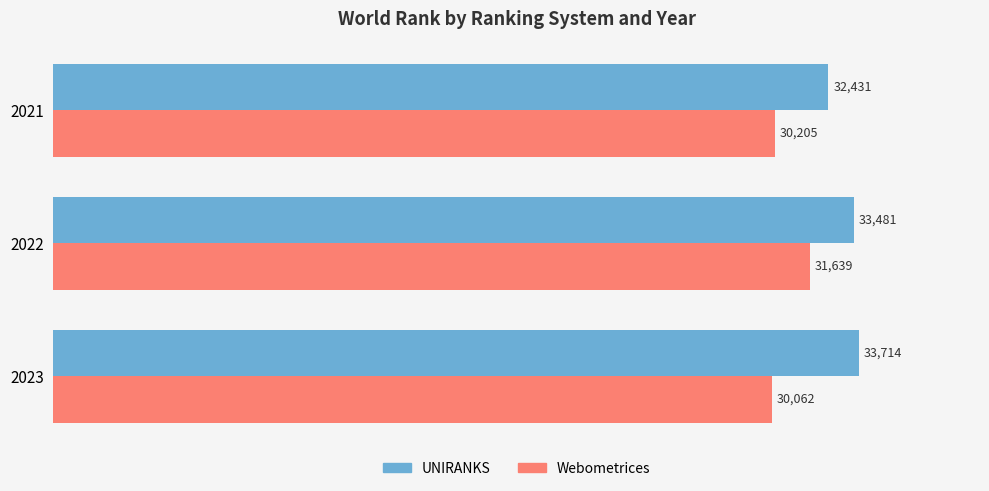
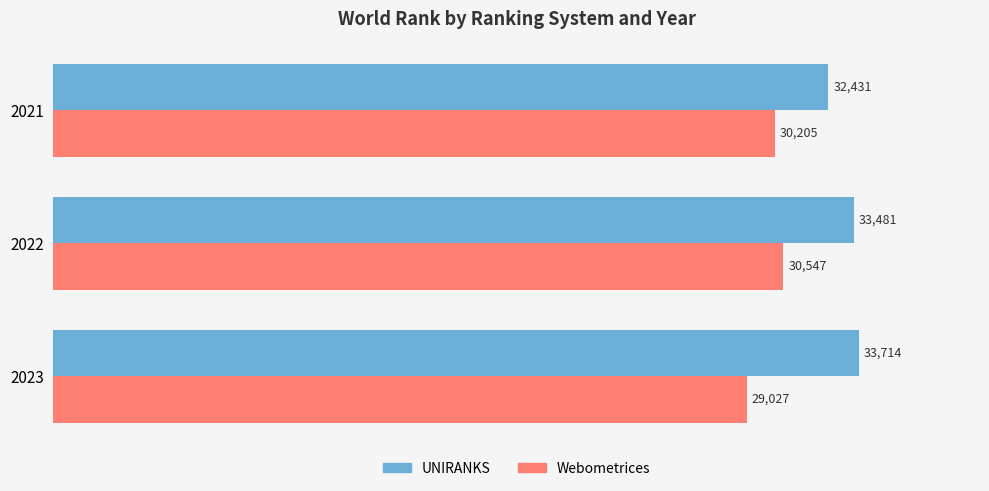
Webometrices, 2022: 31,639 -> 30,547
Webometrices, 2023: 30,062 -> 29,027
